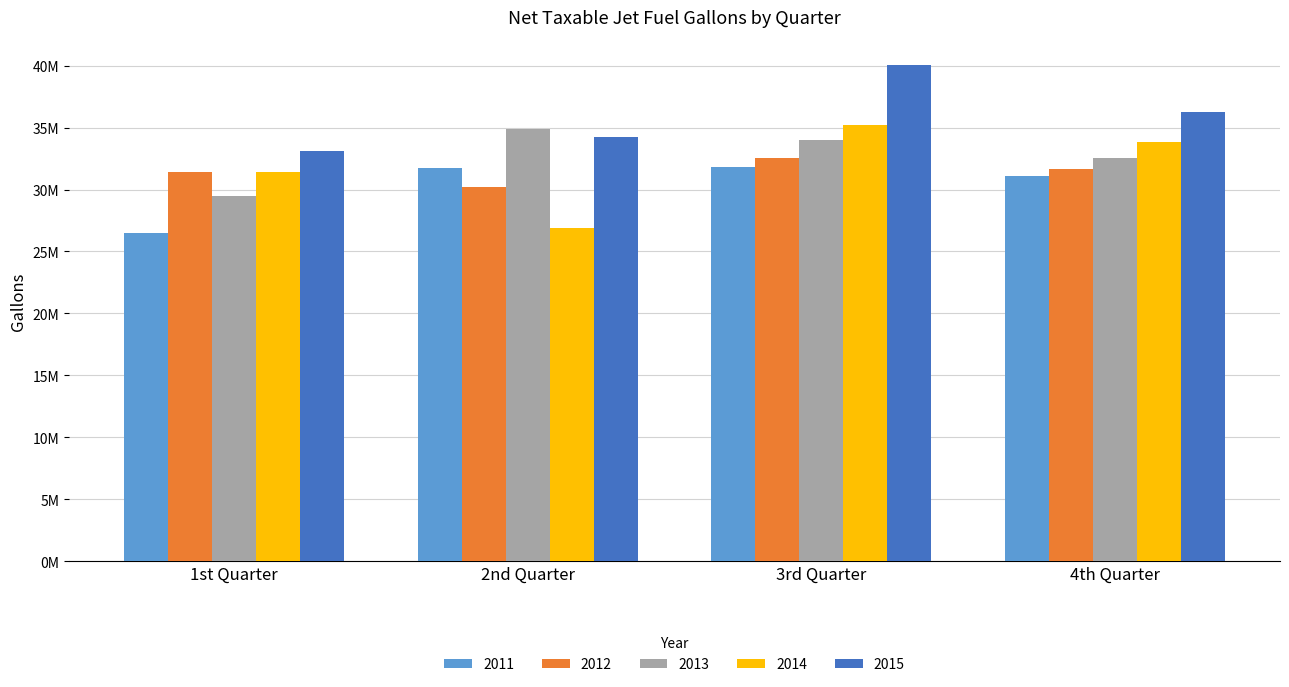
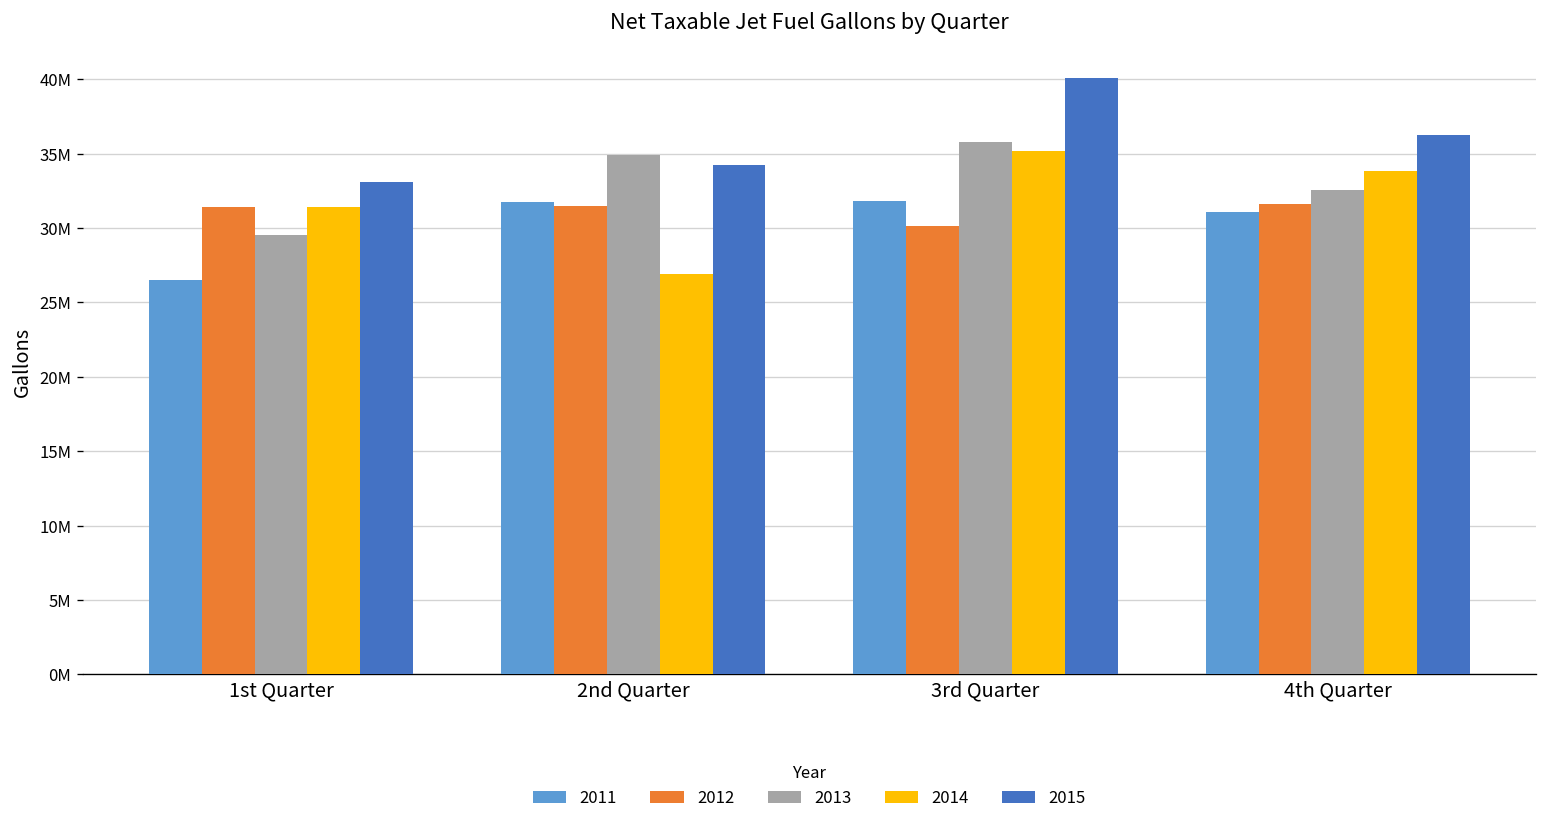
2012, 2nd Quarter: 30200000 -> 31500000
2012, 3rd Quarter: 32500000 -> 30200000
2013, 3rd Quarter: 34000000 -> 35800000
